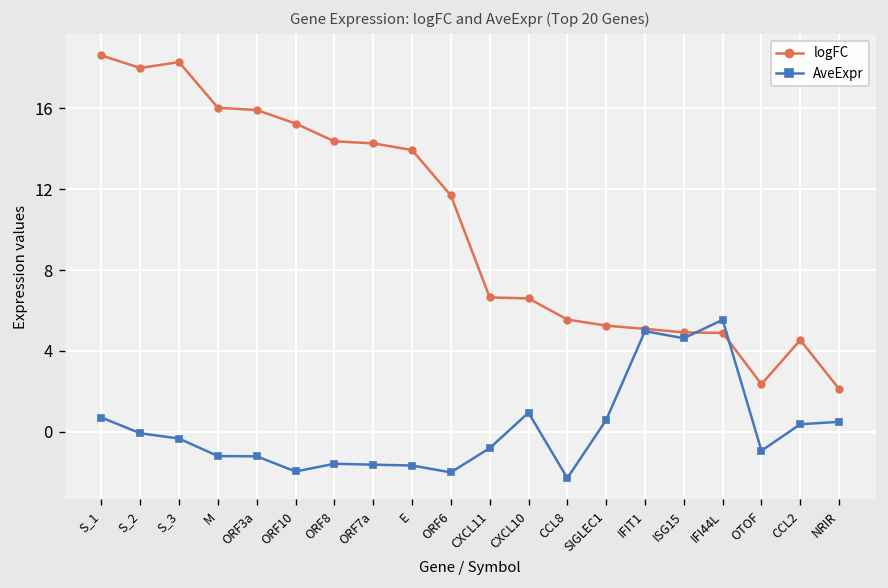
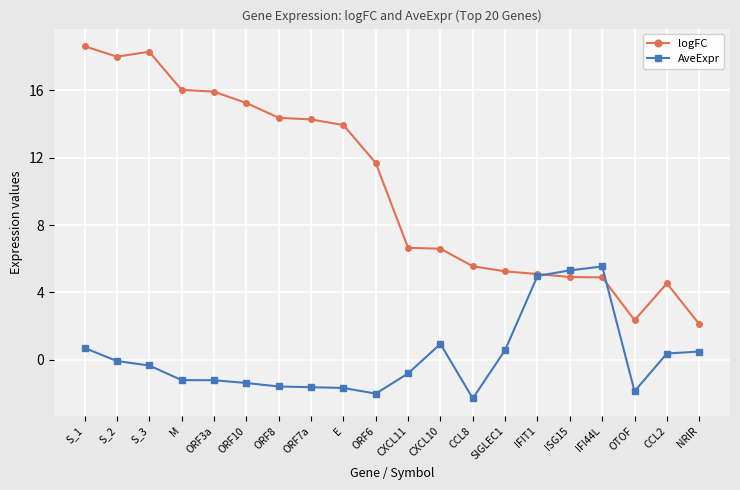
AveExpr, ORF10: -2.0 -> -1.4
AveExpr, ISG15: 4.6 -> 5.3
AveExpr, OTOF: -0.9 -> -1.9
